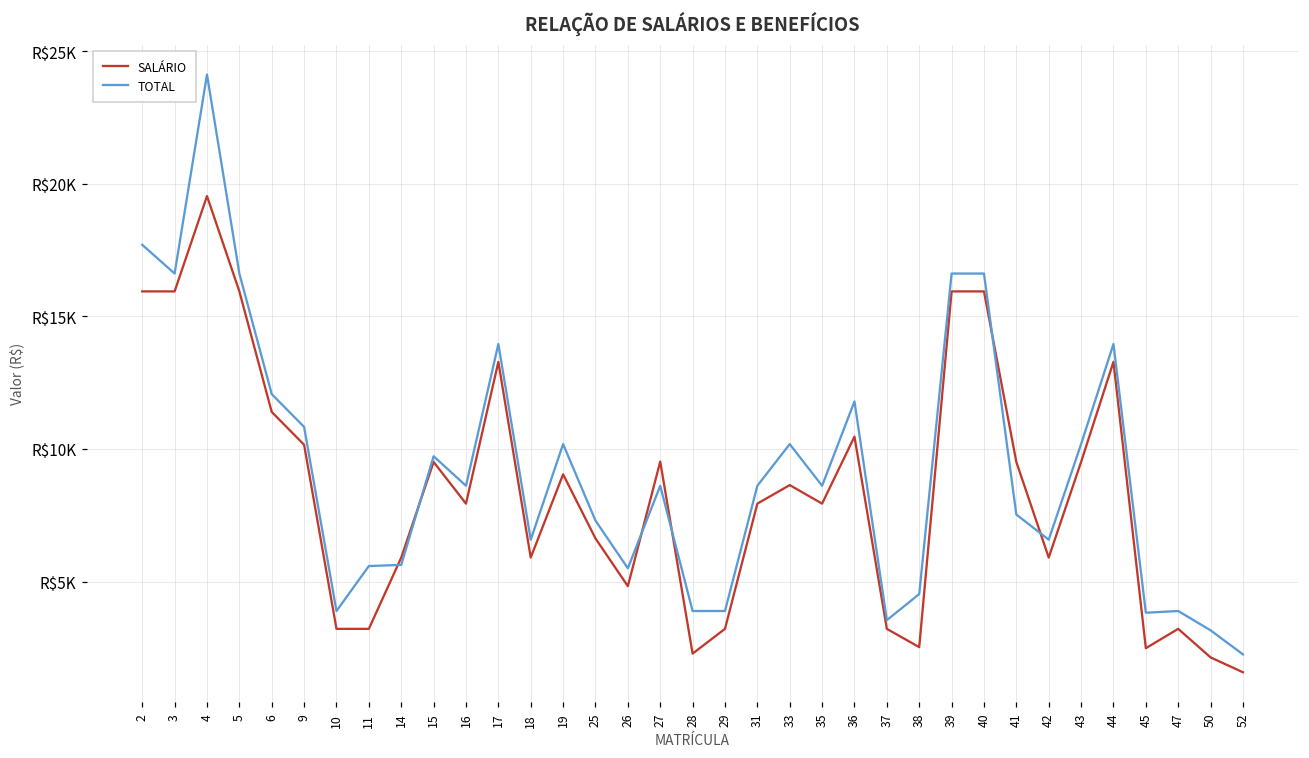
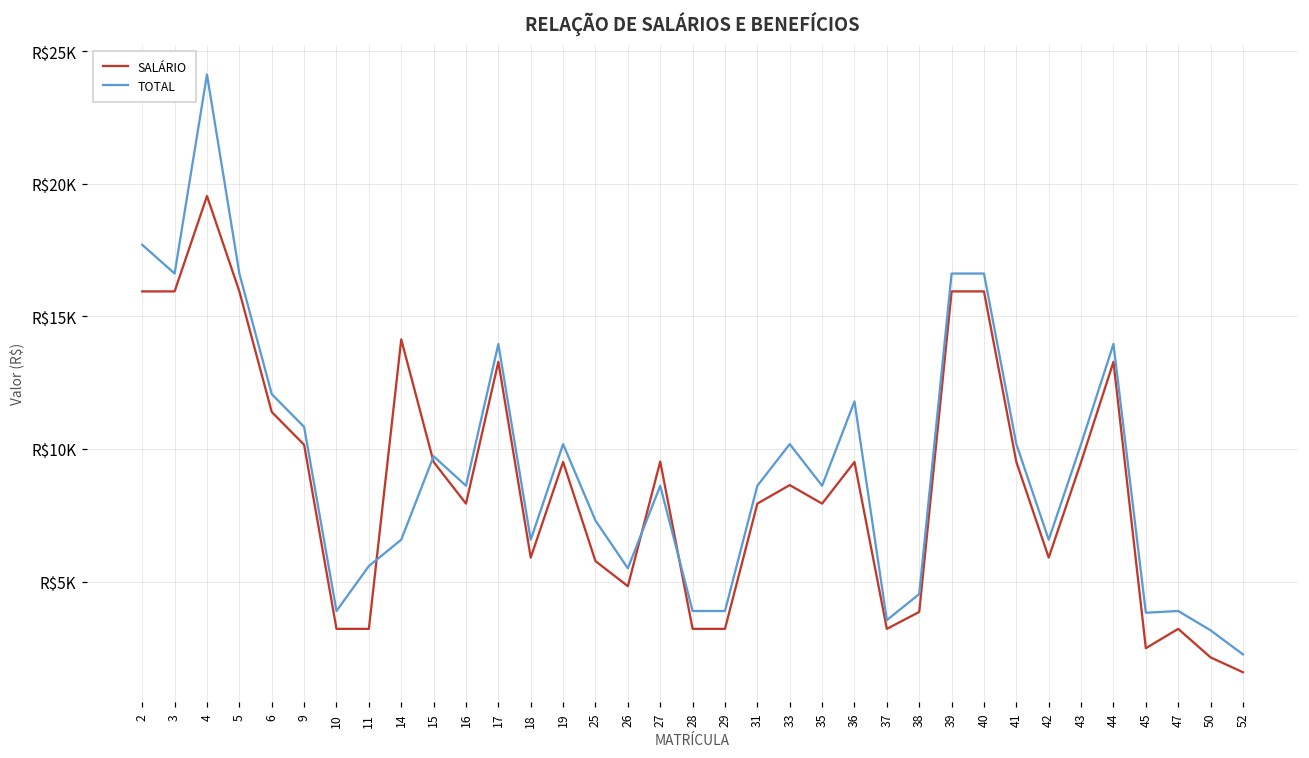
SALÁRIO, 14: R$5900 -> R$14100
TOTAL, 14: R$5600 -> R$6600
SALÁRIO, 19: R$9000 -> R$9500
SALÁRIO, 25: R$6600 -> R$5800
SALÁRIO, 28: R$2300 -> R$3200
SALÁRIO, 36: R$10500 -> R$9500
SALÁRIO, 38: R$2500 -> R$3900
TOTAL, 41: R$7500 -> R$10200
